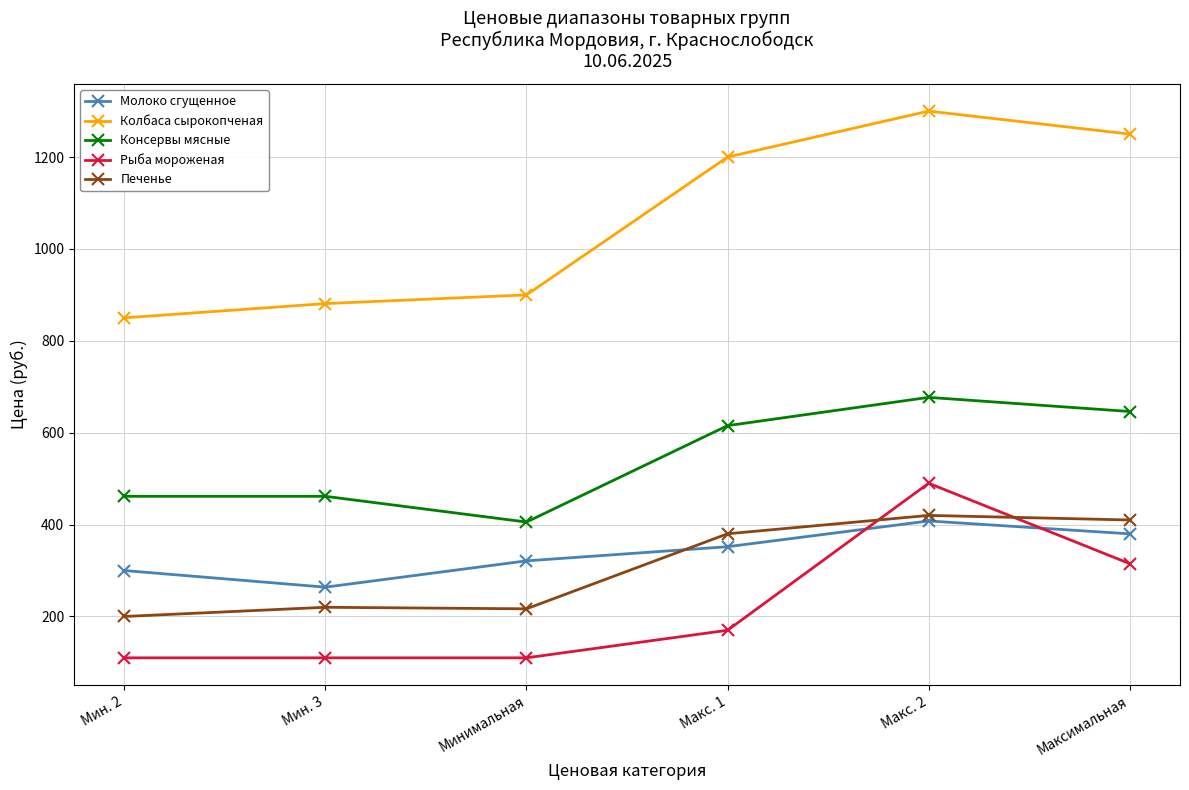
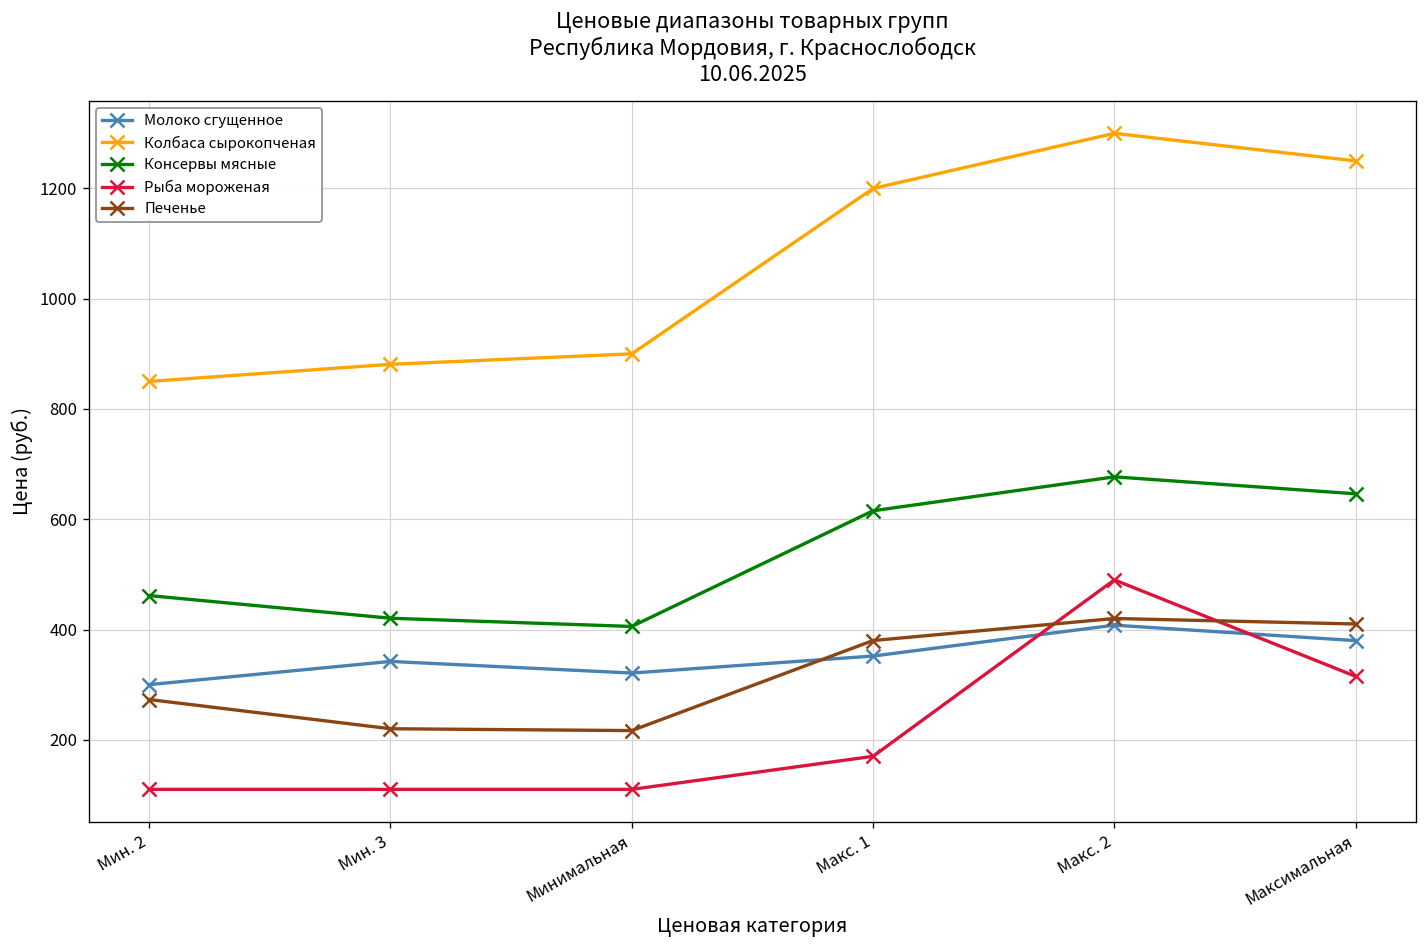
Печенье, Мин. 2: 200 -> 270
Молоко сгущенное, Мин. 3: 260 -> 340
Консервы мясные, Мин. 3: 460 -> 420
